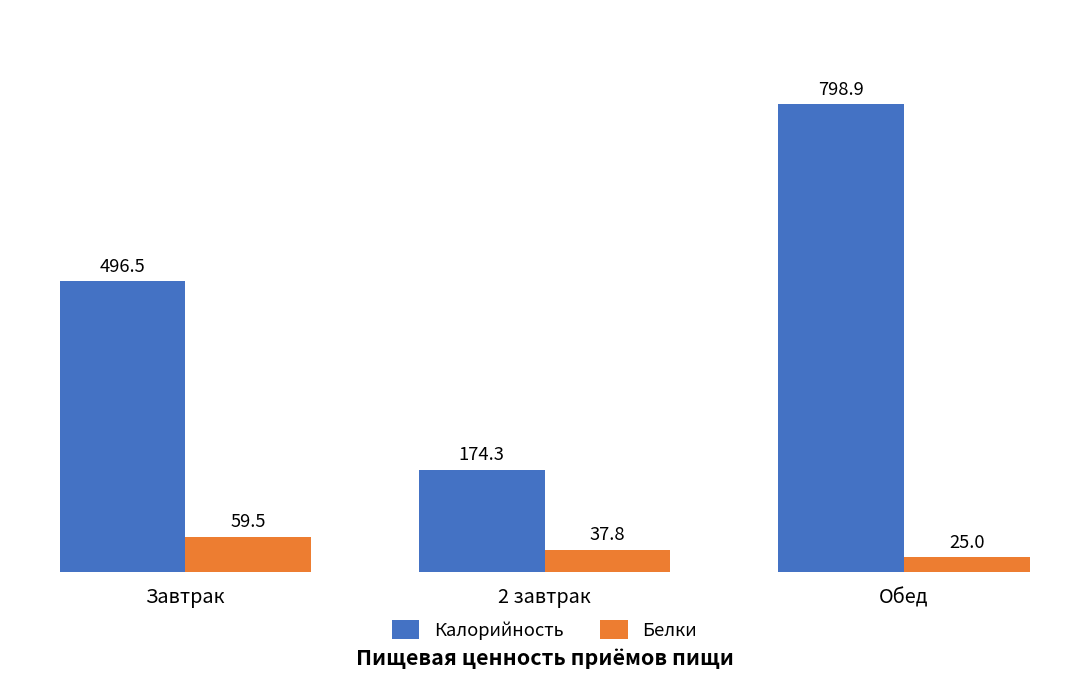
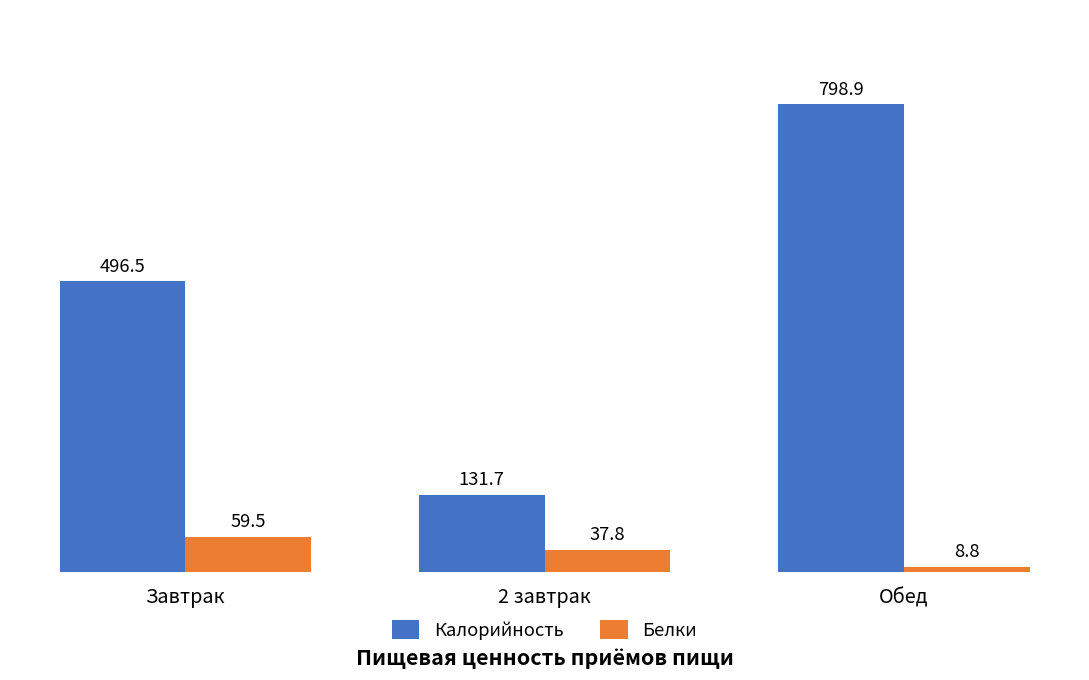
Калорийность, 2 завтрак: 174.3 -> 131.7
Белки, Обед: 25.0 -> 8.8
